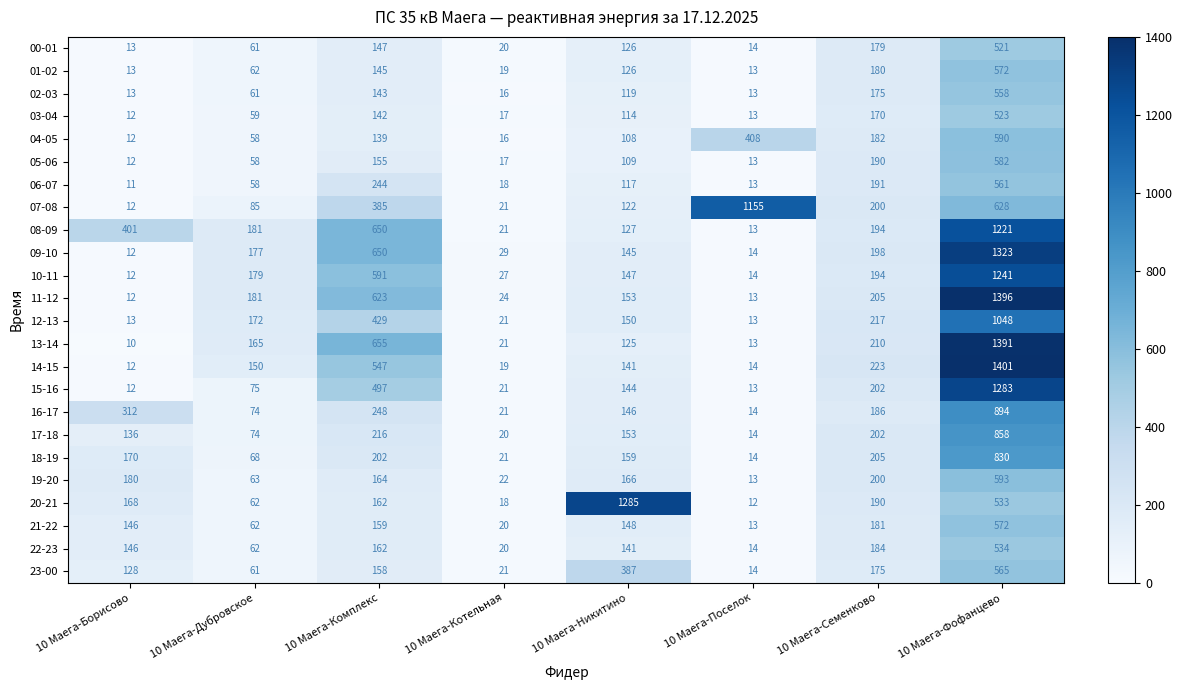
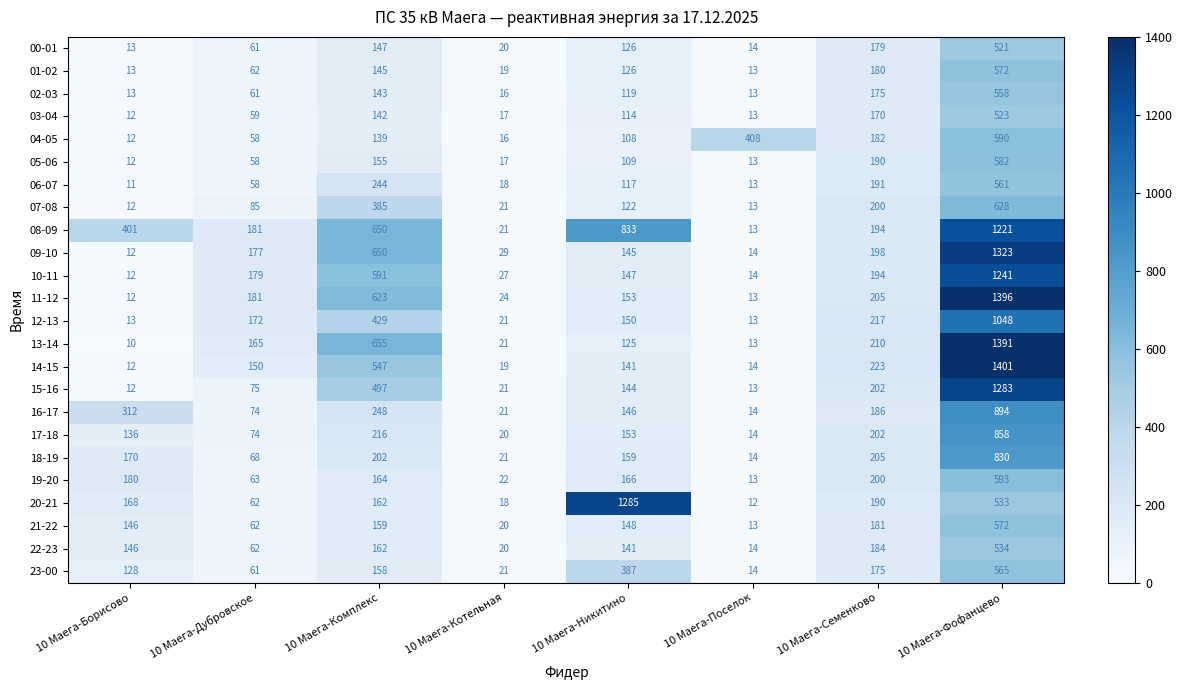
07-08, 10 Маега-Поселок: 1155 -> 13
08-09, 10 Маега-Никитино: 127 -> 833
